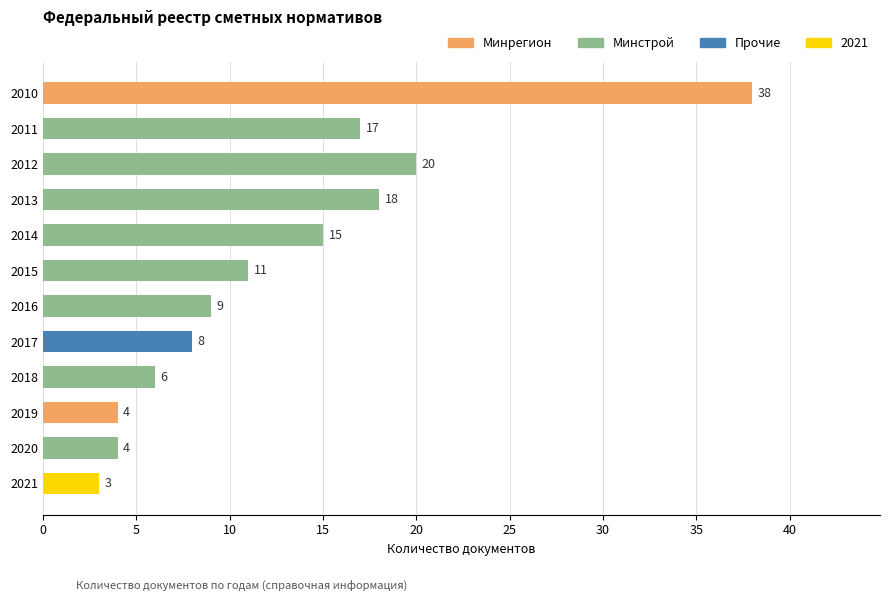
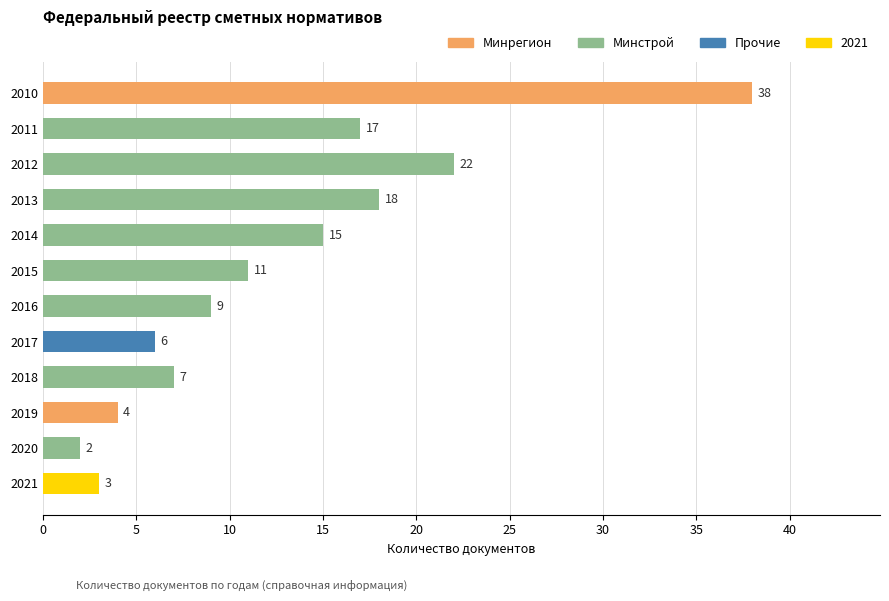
2012: 20 -> 22
2017: 8 -> 6
2018: 6 -> 7
2020: 4 -> 2
